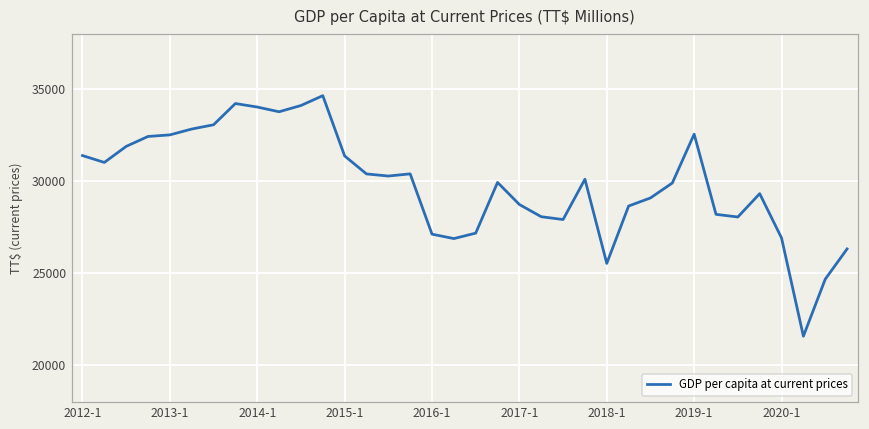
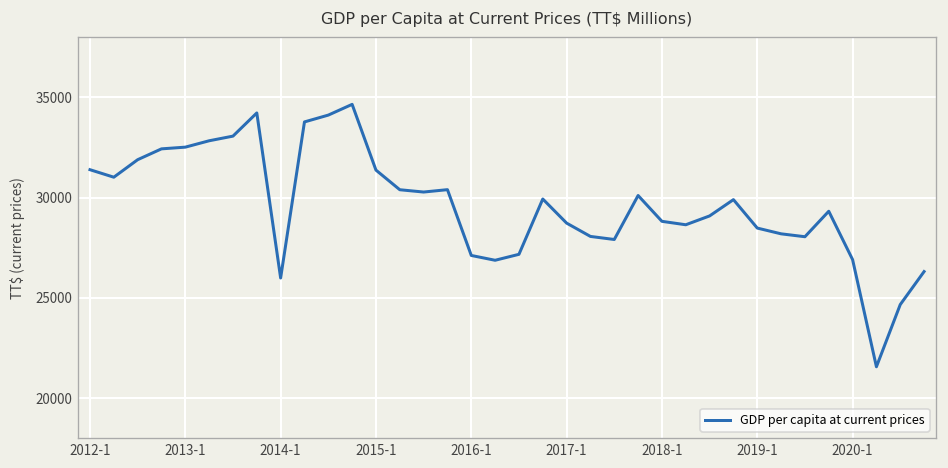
2014-1: 34000 -> 26000
2018-1: 25500 -> 28800
2019-1: 32600 -> 28500
